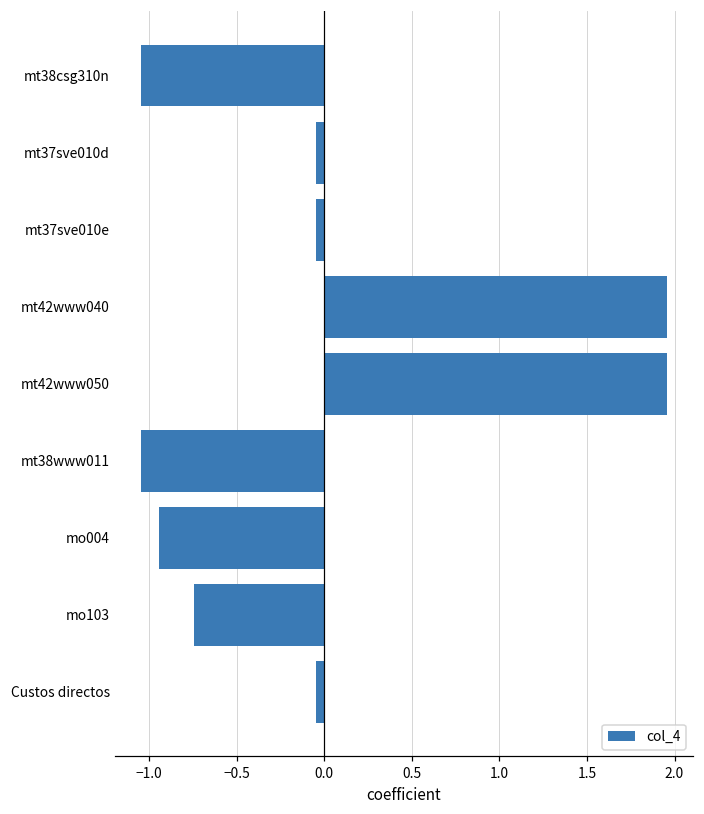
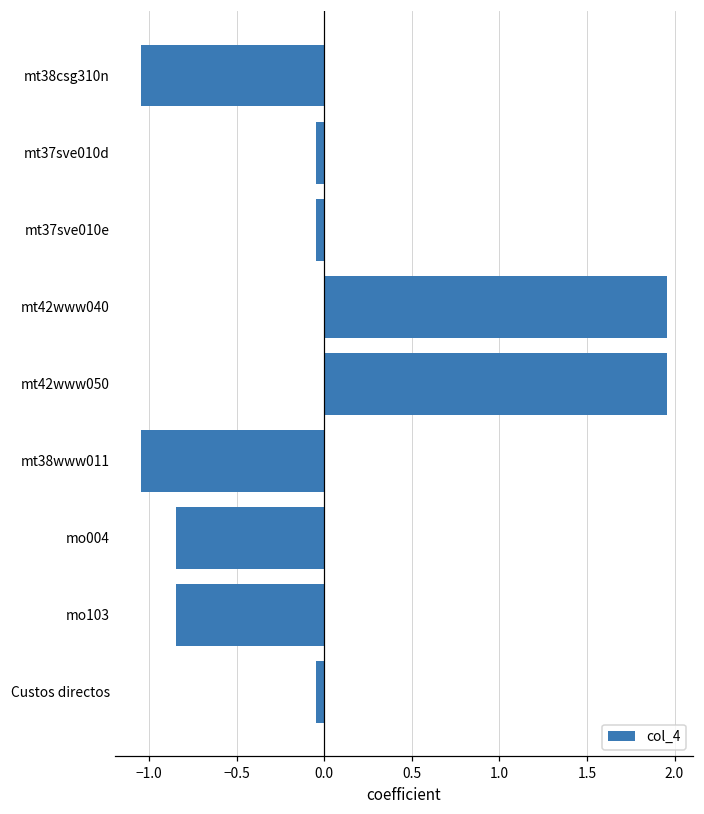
mo004: -0.94 -> -0.84
mo103: -0.74 -> -0.84
